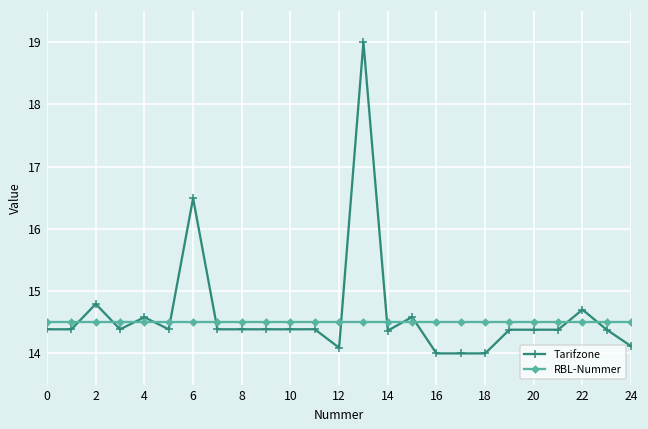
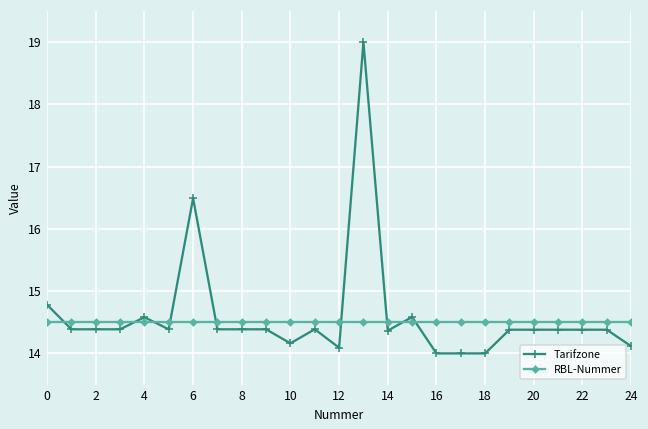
Tarifzone, 0: 14.4 -> 14.8
Tarifzone, 2: 14.8 -> 14.4
Tarifzone, 10: 14.4 -> 14.2
Tarifzone, 22: 14.7 -> 14.4
